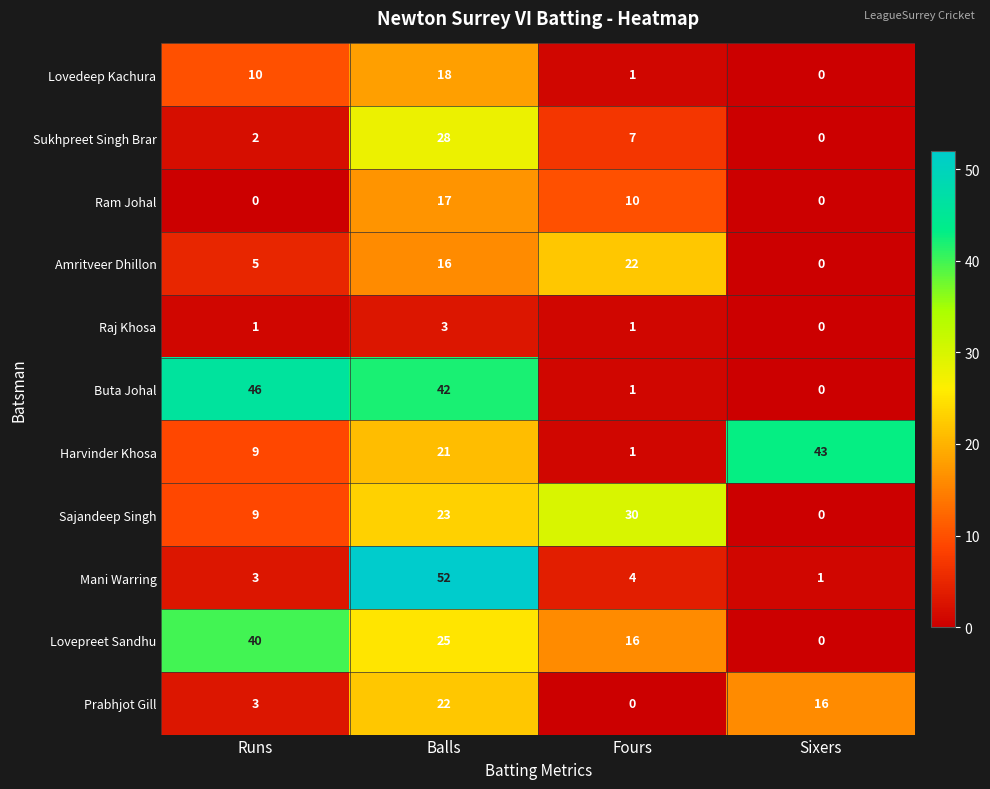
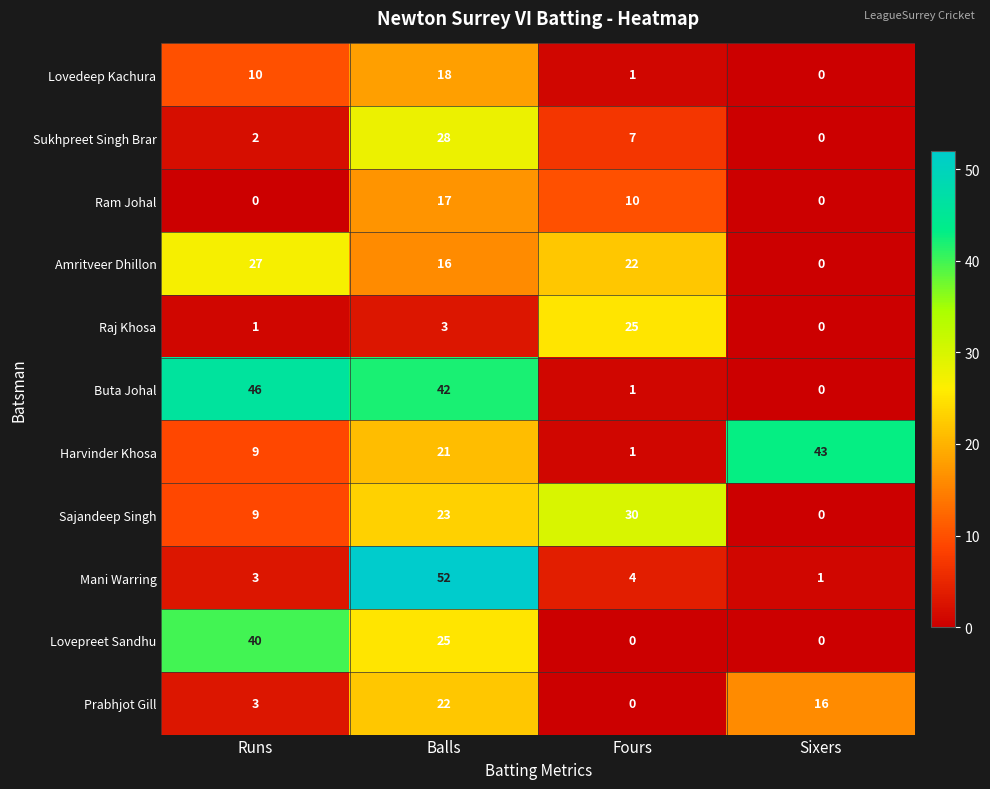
Amritveer Dhillon, Runs: 5 -> 27
Raj Khosa, Fours: 1 -> 25
Lovepreet Sandhu, Fours: 16 -> 0
